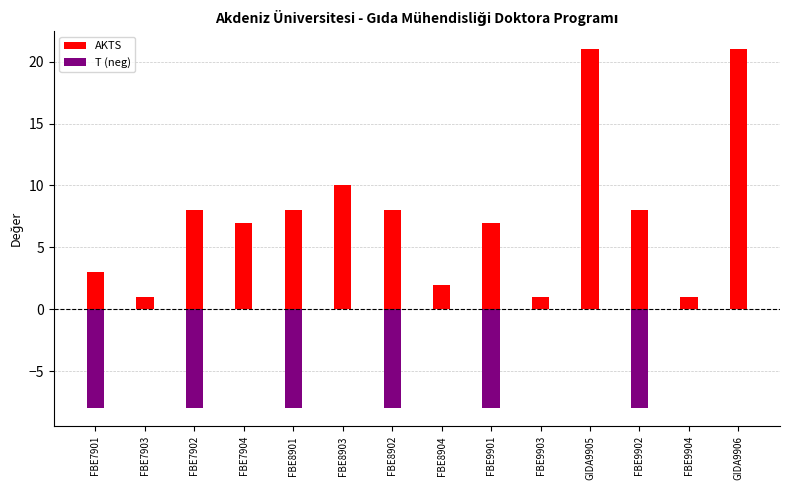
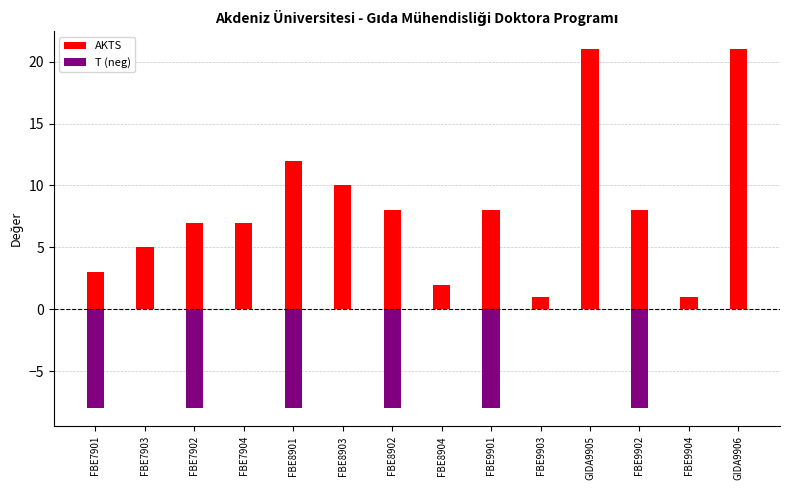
AKTS, FBE7903: 1 -> 5
AKTS, FBE7902: 8 -> 7
AKTS, FBE8901: 8 -> 12
AKTS, FBE9901: 7 -> 8
